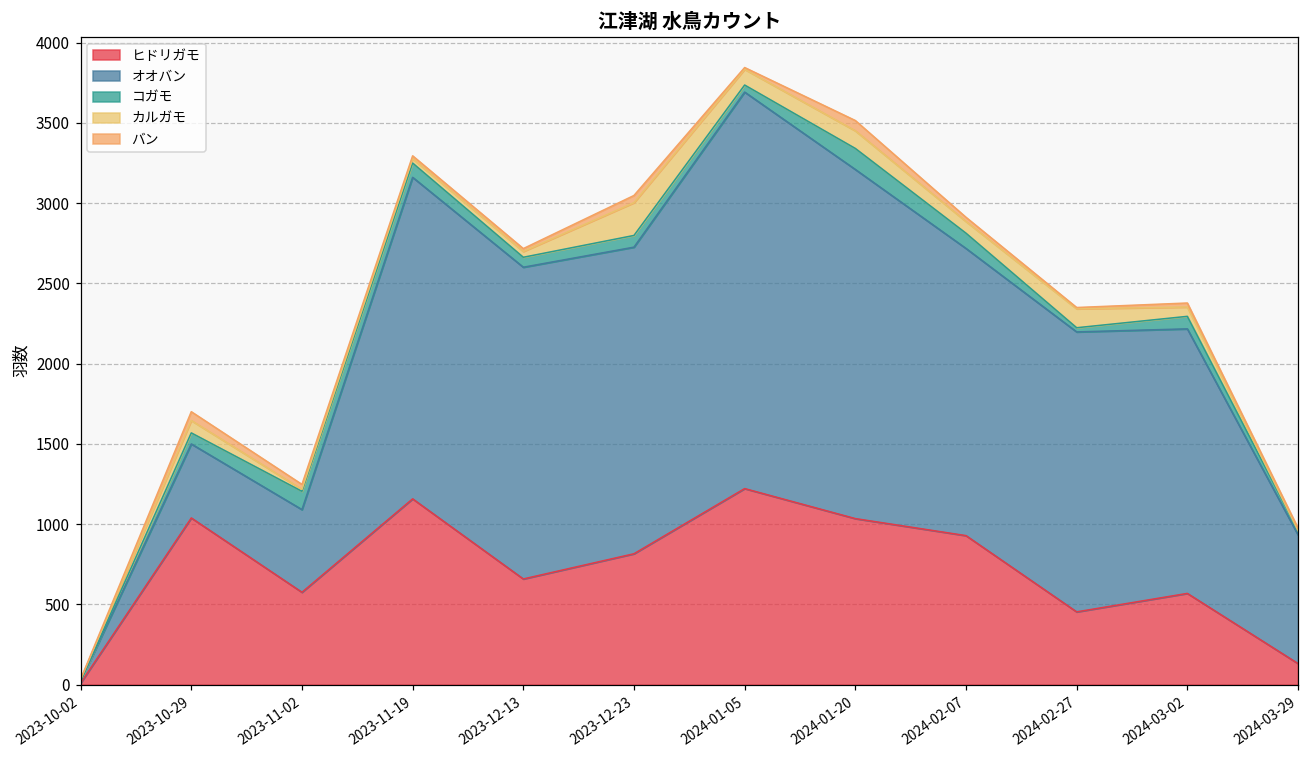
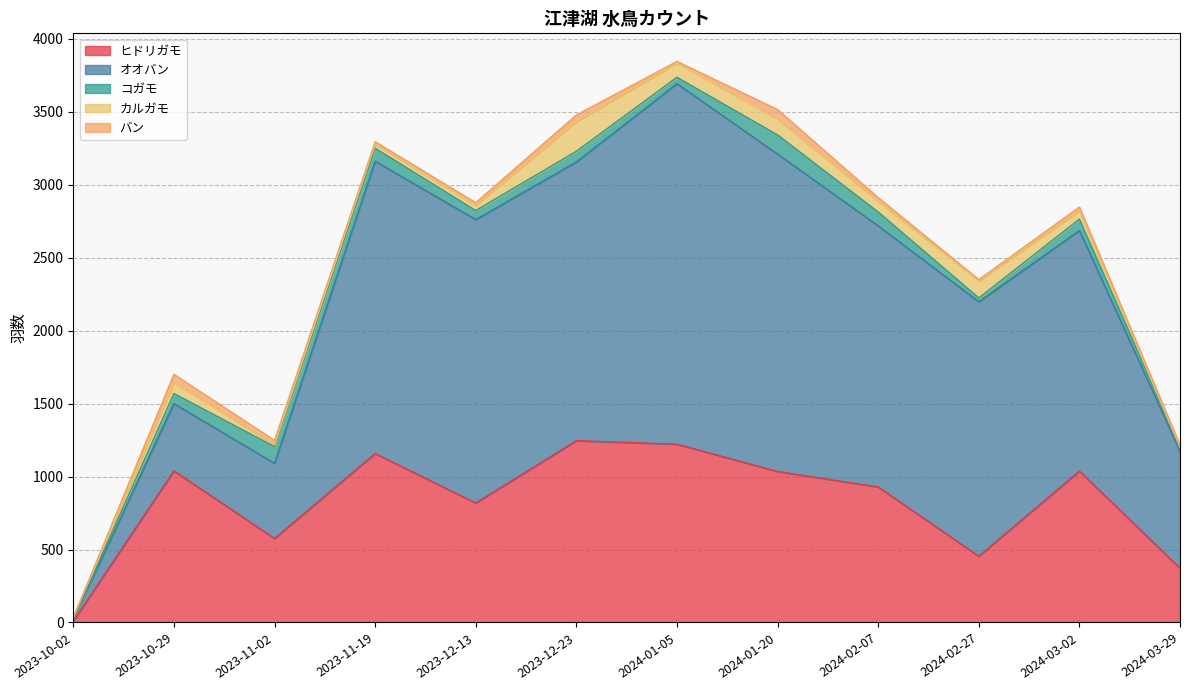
ヒドリガモ, 2023-12-13: 660 -> 820
ヒドリガモ, 2023-12-23: 820 -> 1250
ヒドリガモ, 2024-03-02: 570 -> 1040
ヒドリガモ, 2024-03-29: 130 -> 370
